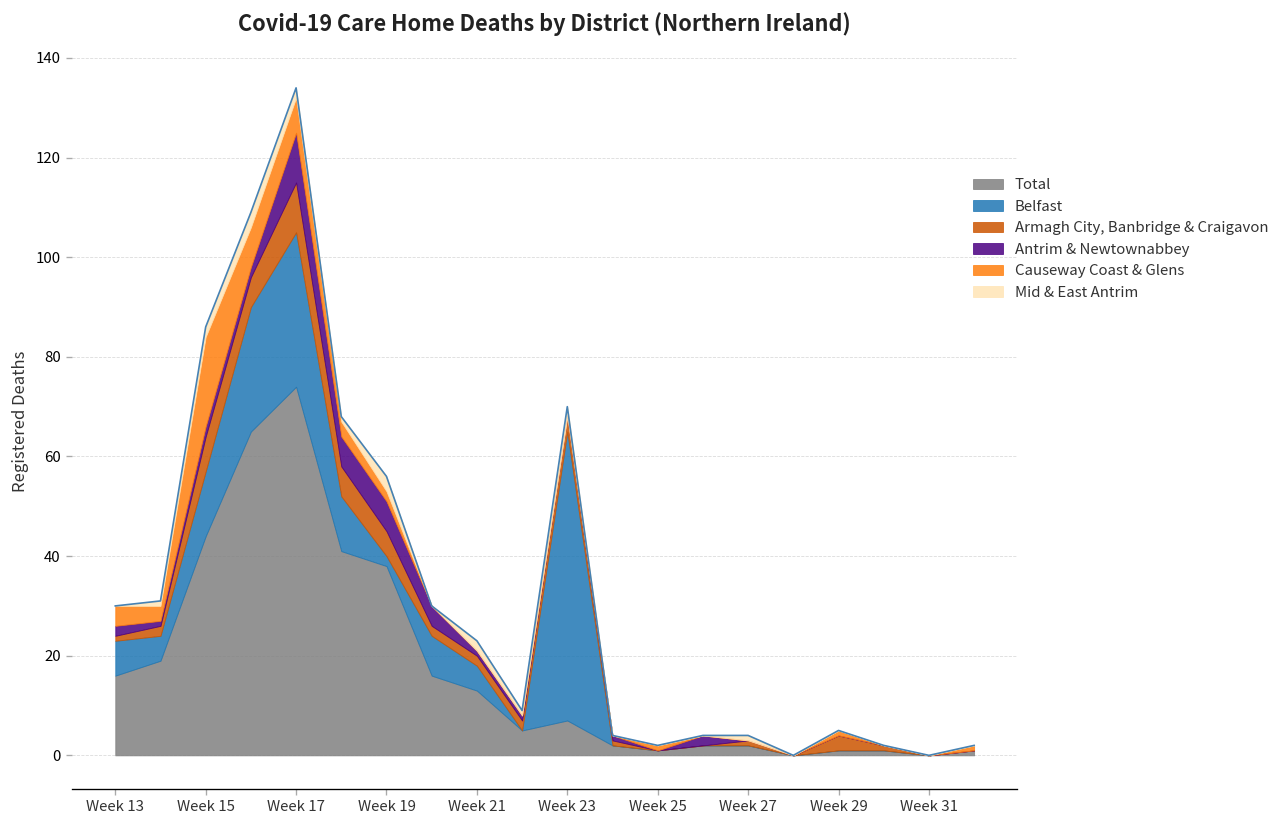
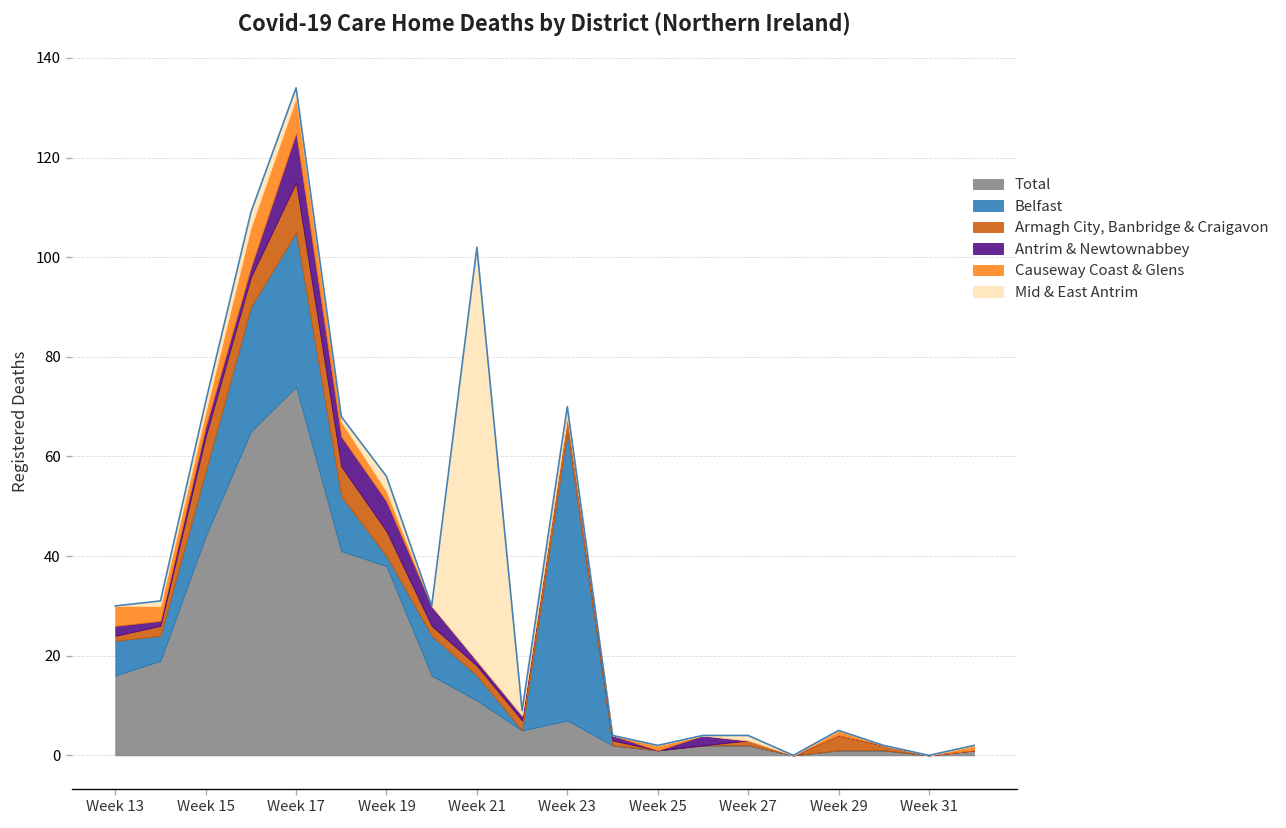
Causeway Coast & Glens, Week 15: 18 -> 3
Total, Week 21: 13 -> 11
Mid & East Antrim, Week 21: 2 -> 83
